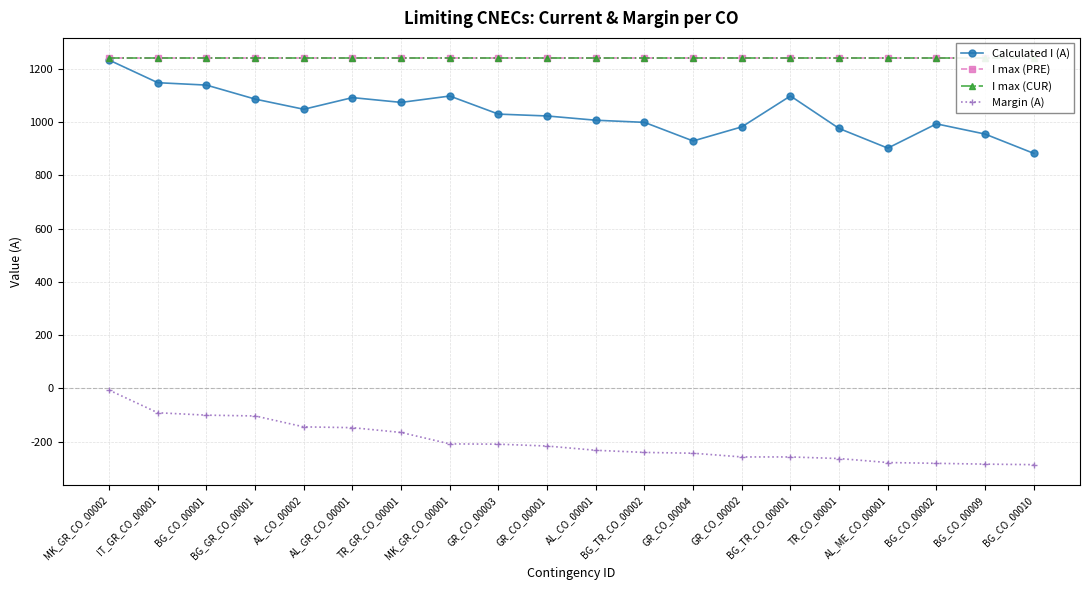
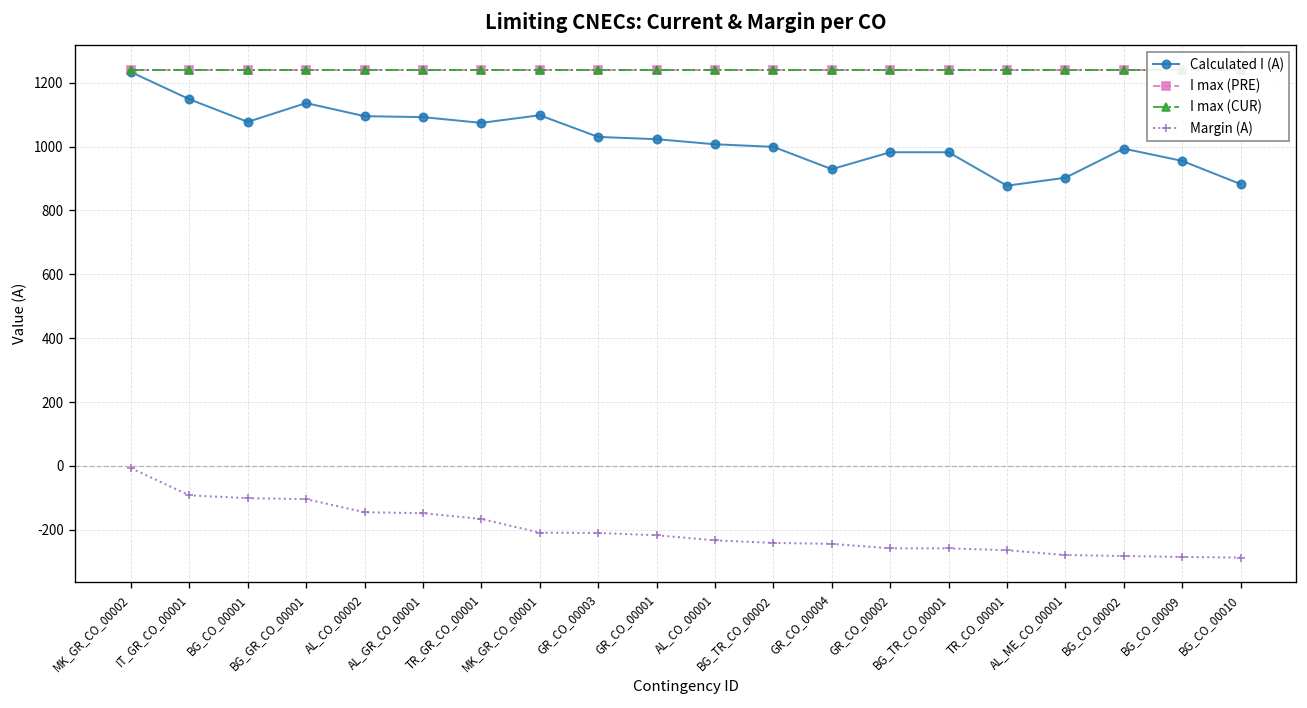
Calculated I (A), BG_CO_00001: 1140 -> 1080
Calculated I (A), BG_GR_CO_00001: 1090 -> 1140
Calculated I (A), AL_CO_00002: 1050 -> 1100
Calculated I (A), BG_TR_CO_00001: 1100 -> 980
Calculated I (A), TR_CO_00001: 980 -> 880
